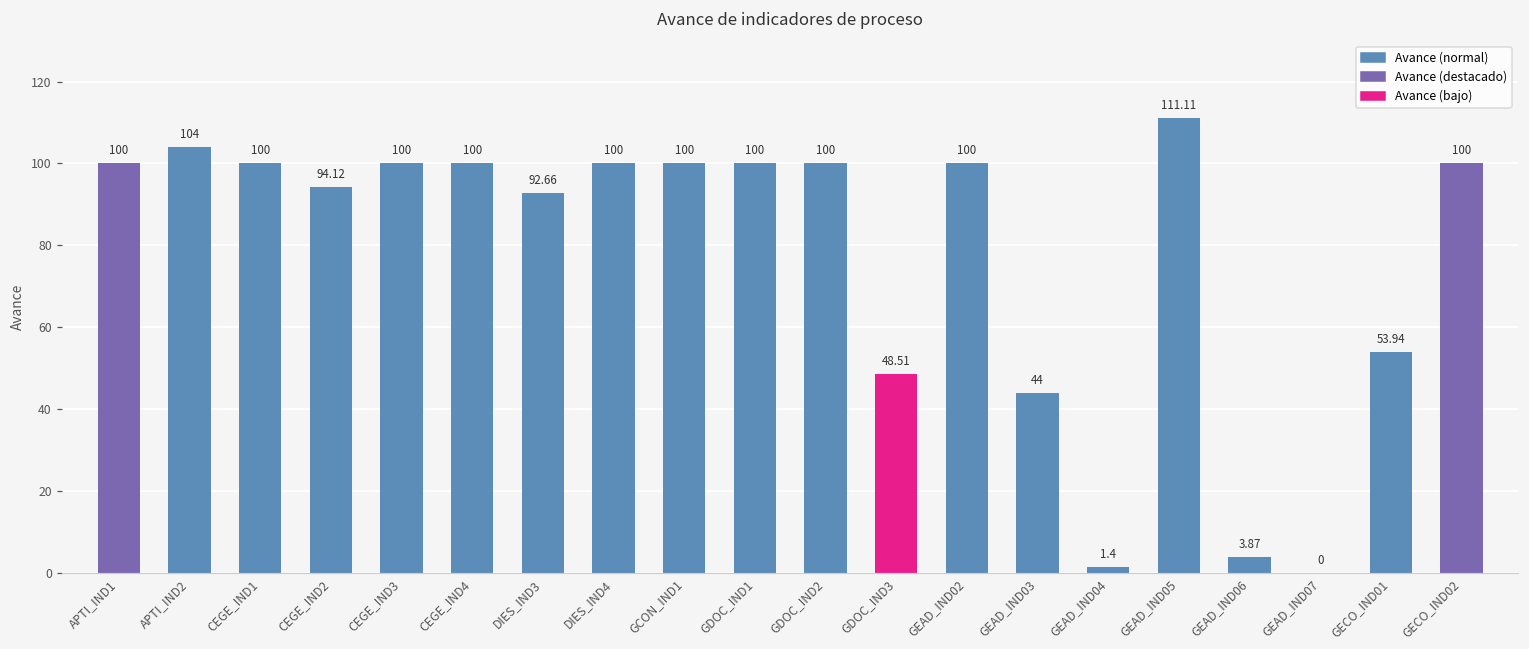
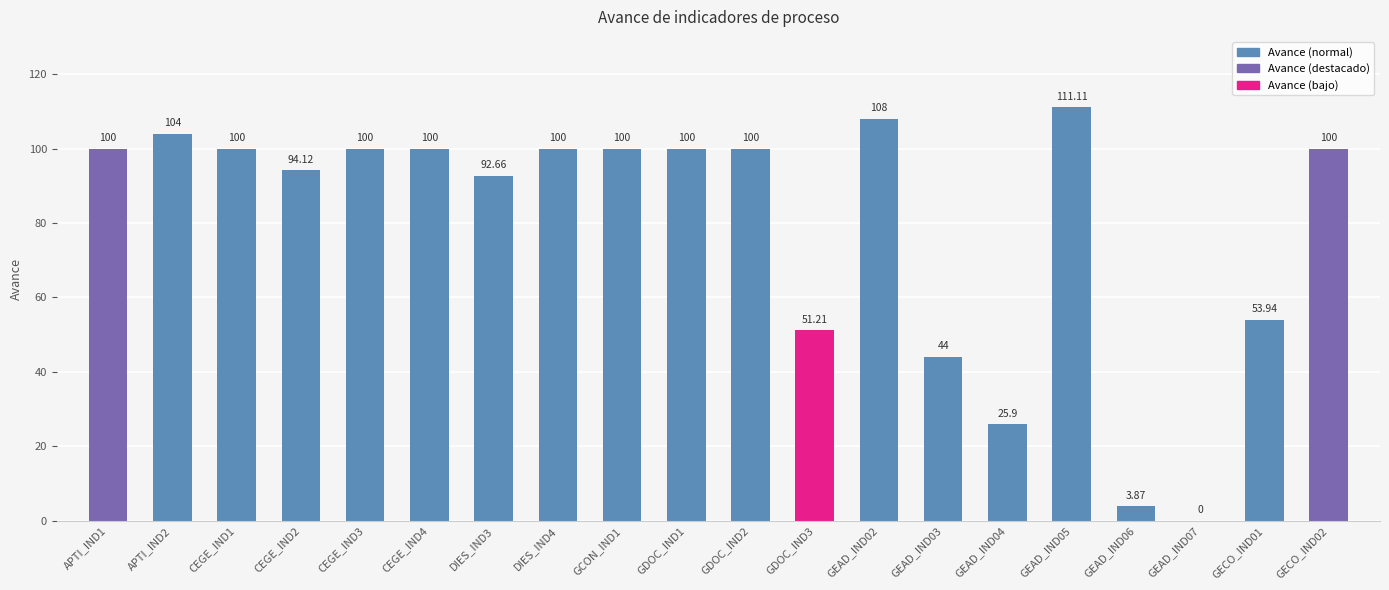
GDOC_IND3: 48.51 -> 51.21
GEAD_IND02: 100 -> 108
GEAD_IND04: 1.4 -> 25.9
